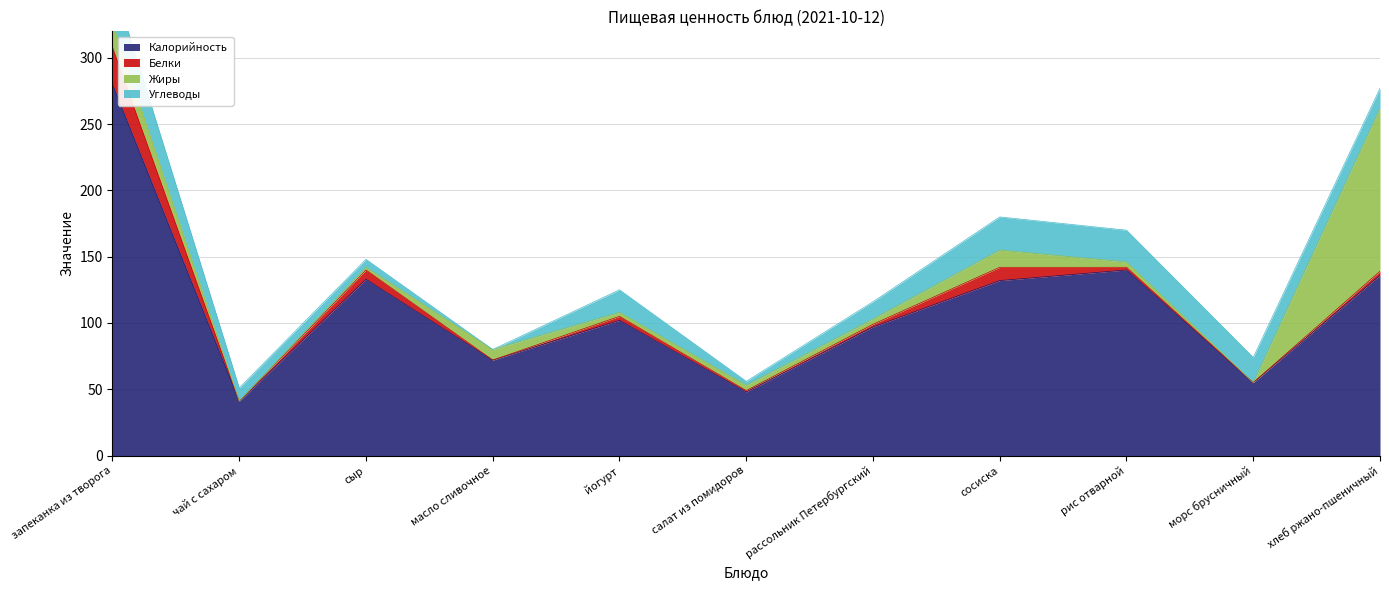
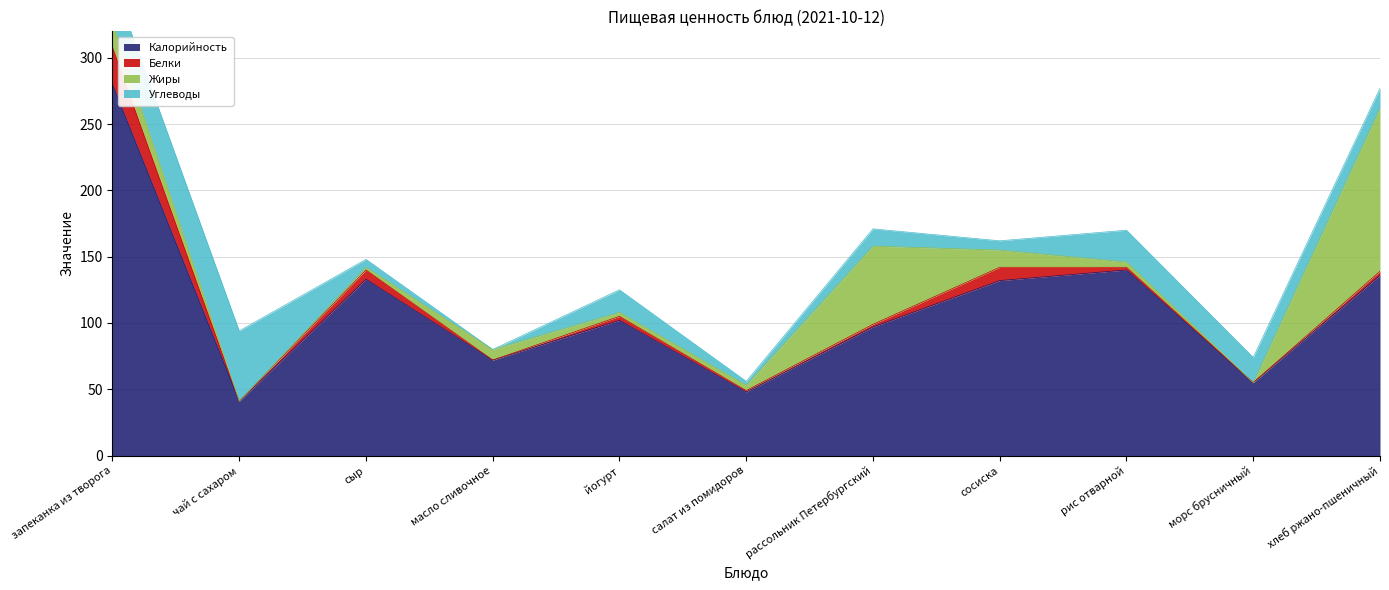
Углеводы, чай с сахаром: 10 -> 53
Жиры, рассольник Петербургский: 4 -> 59
Углеводы, сосиска: 25 -> 7
